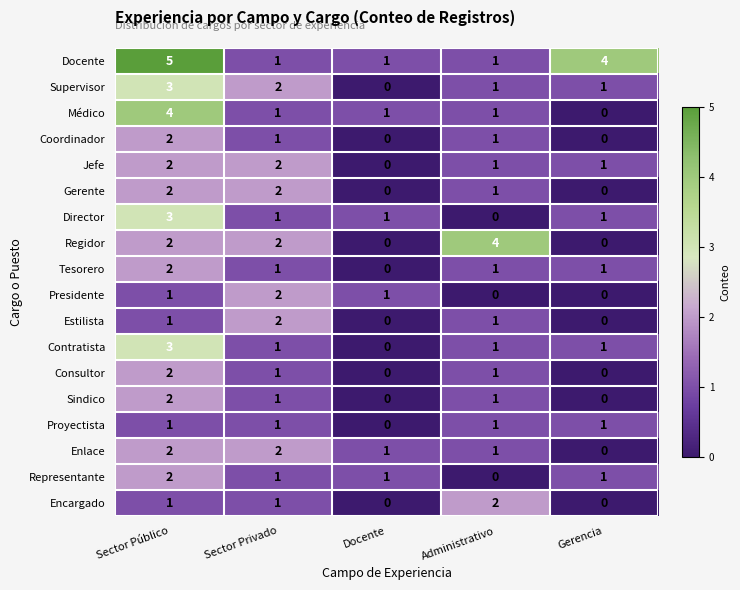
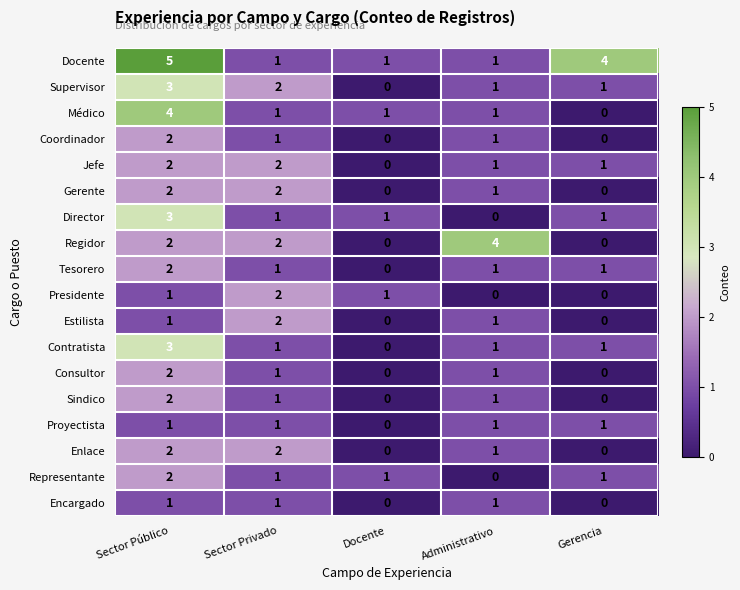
Enlace, Docente: 1 -> 0
Encargado, Administrativo: 2 -> 1
